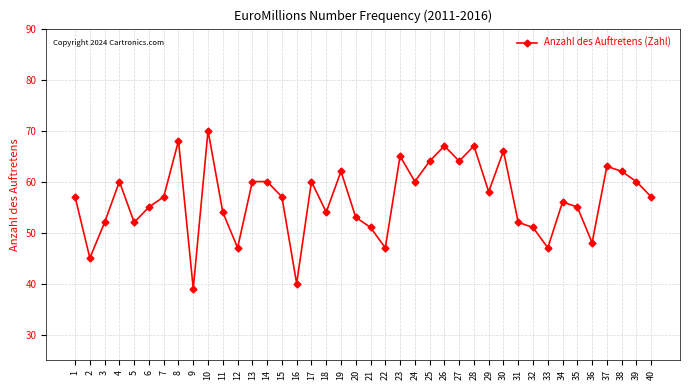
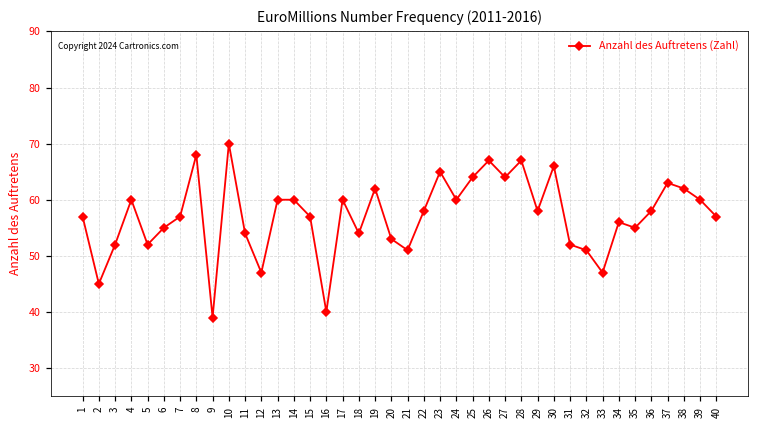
22: 47 -> 58
36: 48 -> 58
